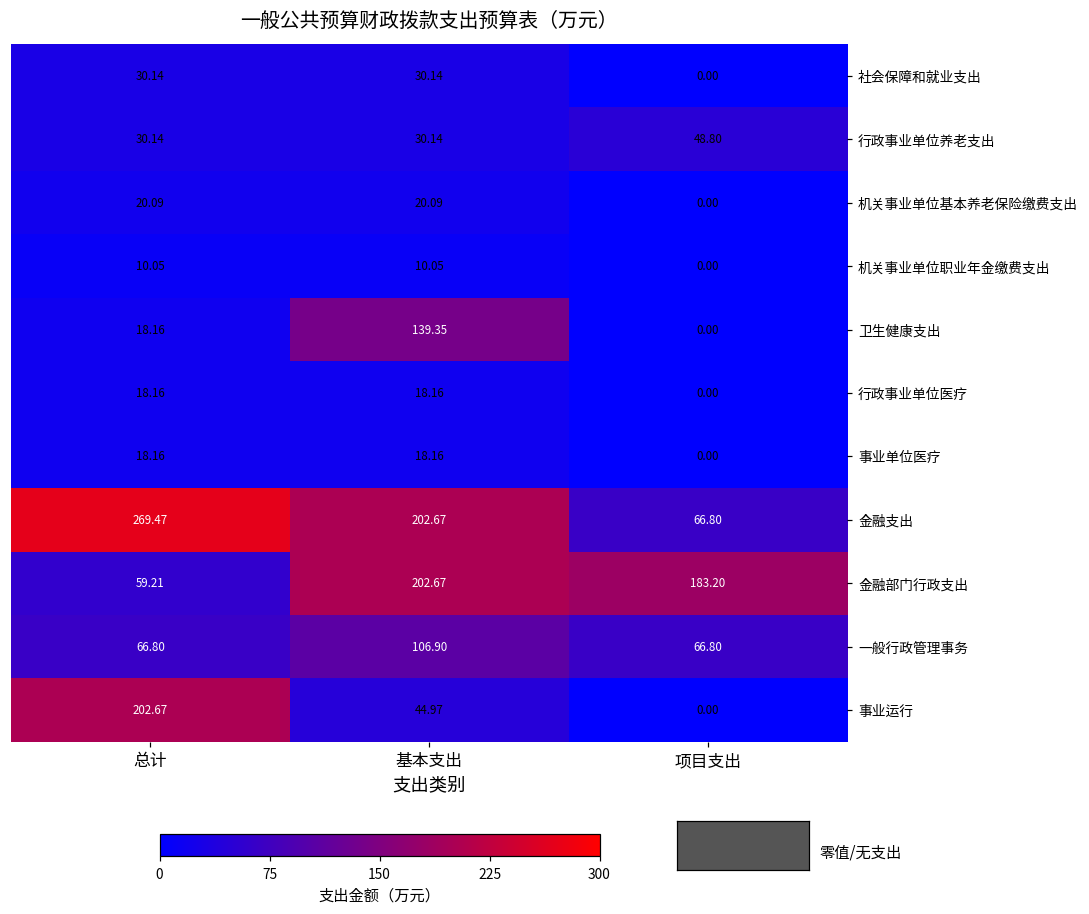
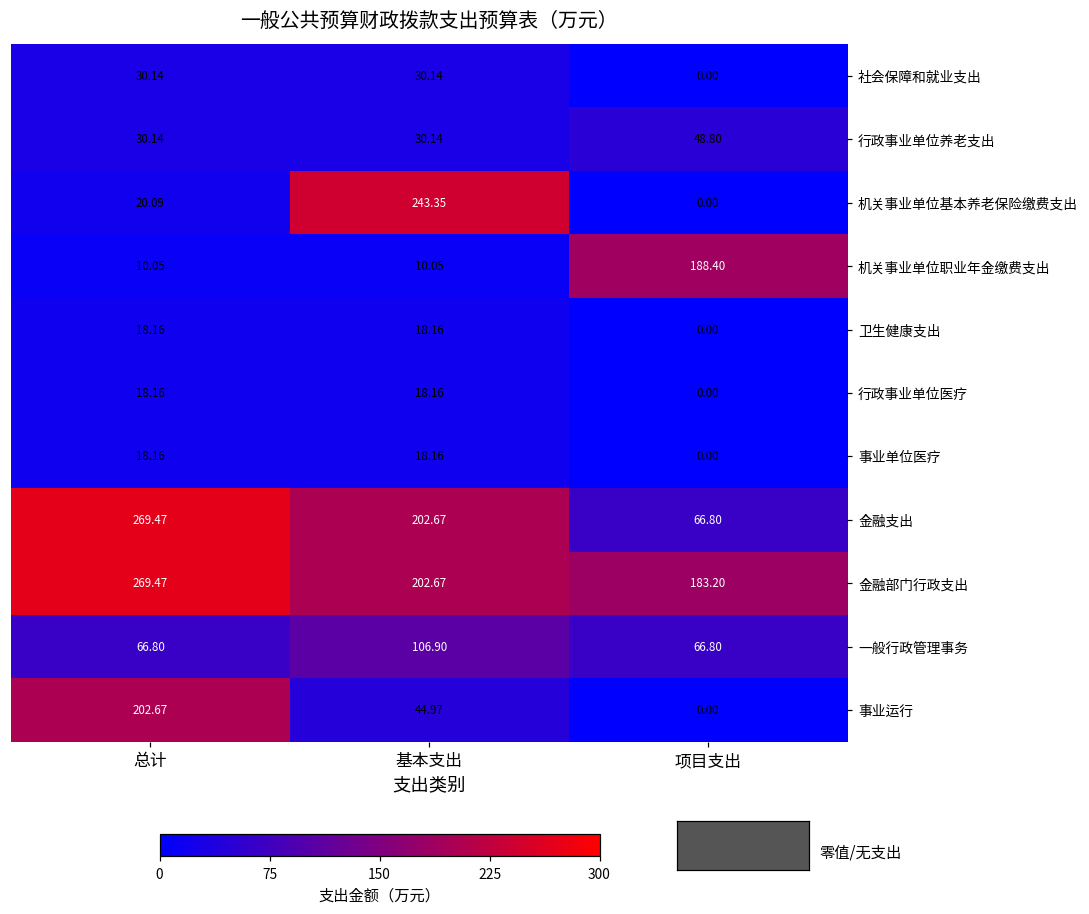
机关事业单位基本养老保险缴费支出, 基本支出: 20.09 -> 243.35
机关事业单位职业年金缴费支出, 项目支出: 0.00 -> 188.40
卫生健康支出, 基本支出: 139.35 -> 18.16
金融部门行政支出, 总计: 59.21 -> 269.47
